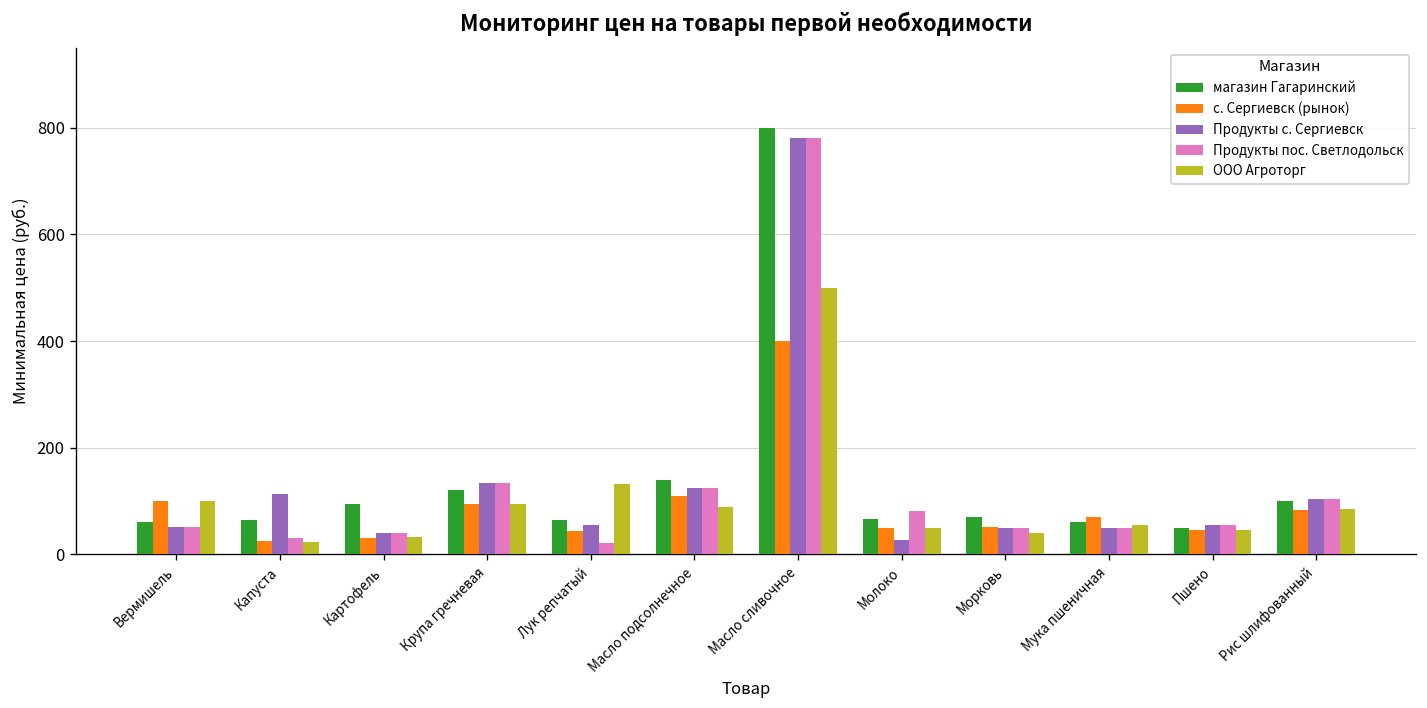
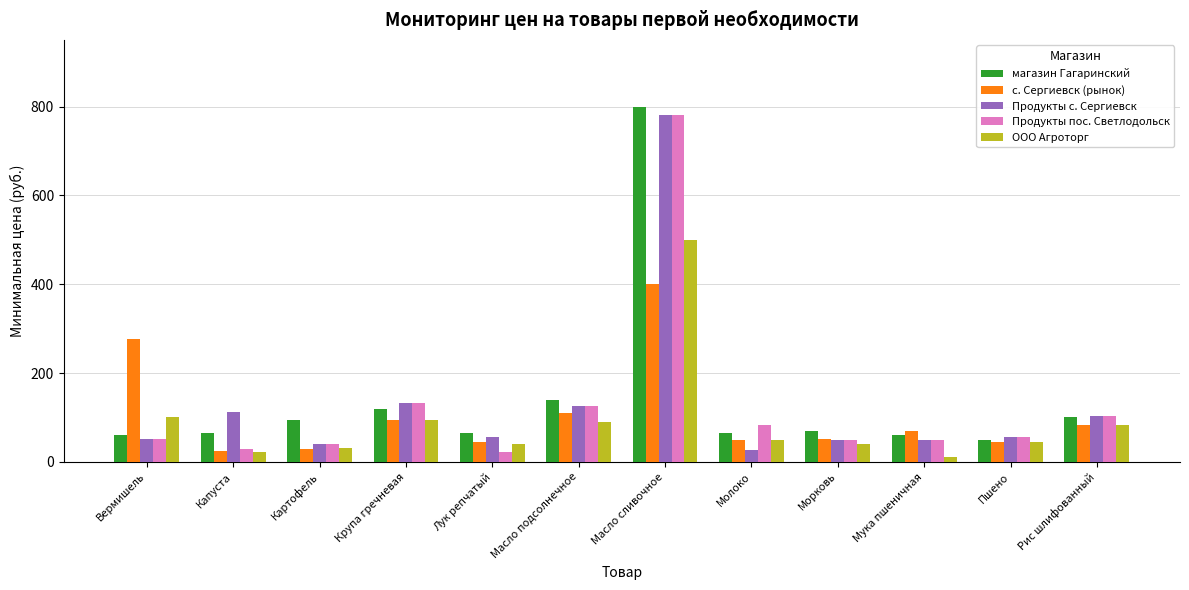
с. Сергиевск (рынок), Вермишель: 100 -> 280
ООО Агроторг, Лук репчатый: 130 -> 40
ООО Агроторг, Мука пшеничная: 60 -> 10
